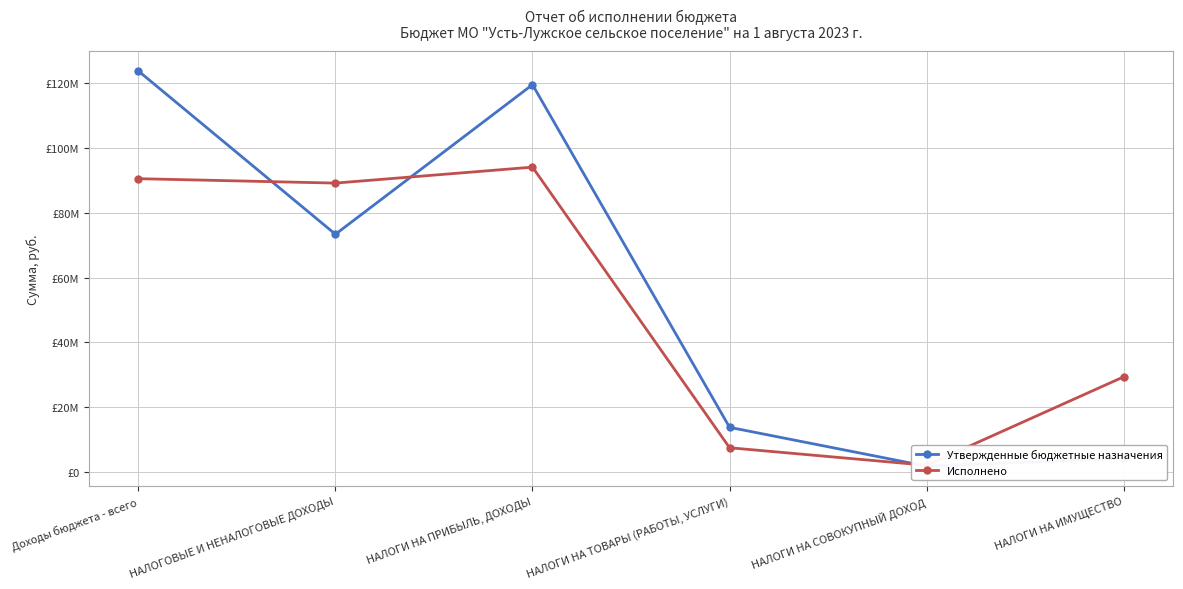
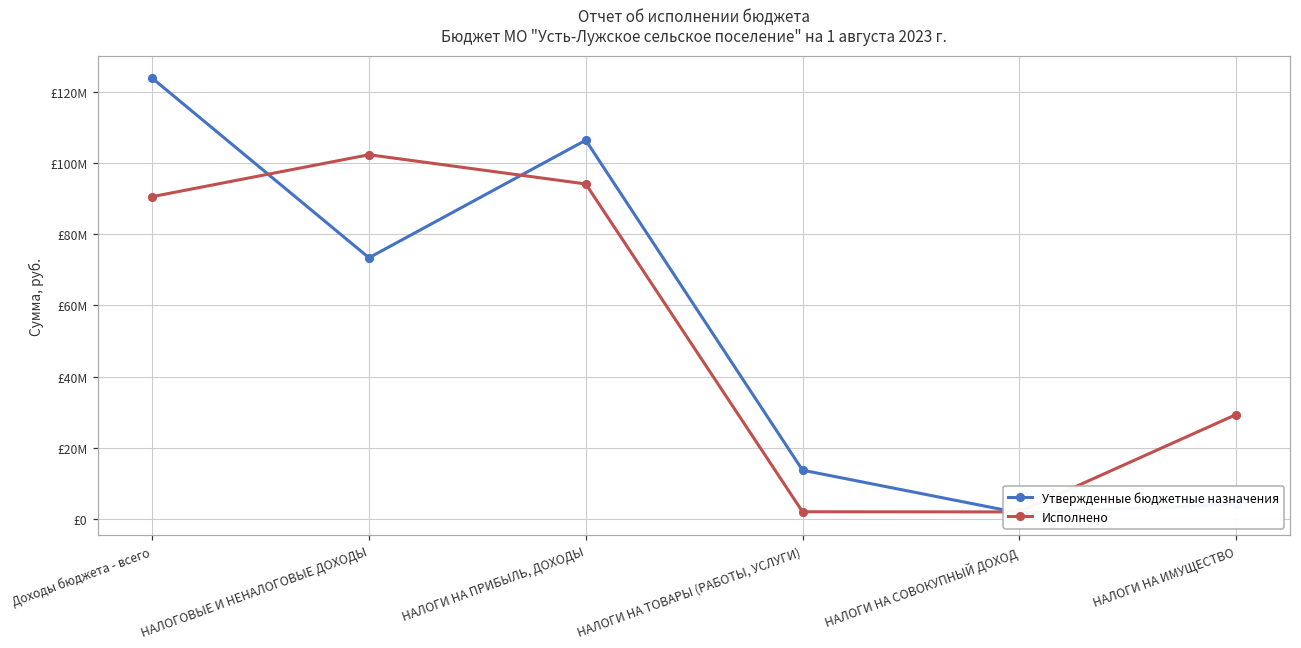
Исполнено, НАЛОГОВЫЕ И НЕНАЛОГОВЫЕ ДОХОДЫ: £89000000 -> £102000000
Утвержденные бюджетные назначения, НАЛОГИ НА ПРИБЫЛЬ, ДОХОДЫ: £120000000 -> £106000000
Исполнено, НАЛОГИ НА ТОВАРЫ (РАБОТЫ, УСЛУГИ): £7000000 -> £2000000
